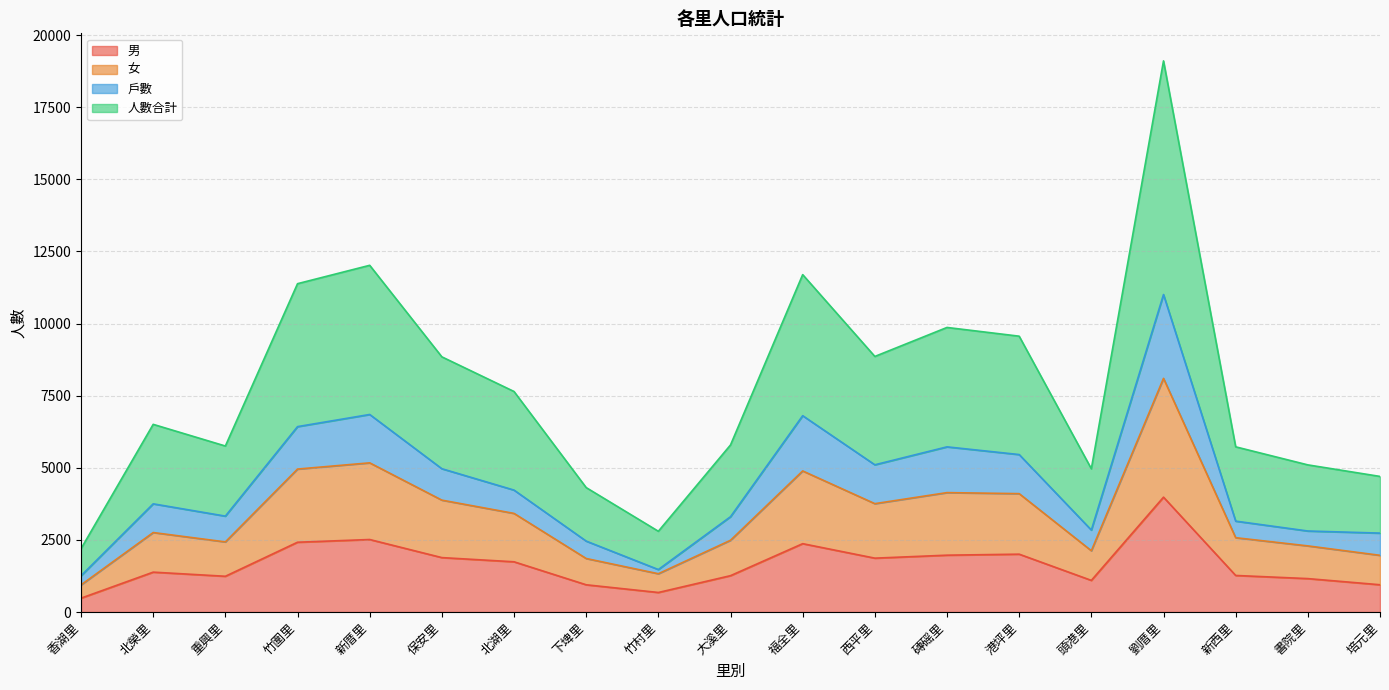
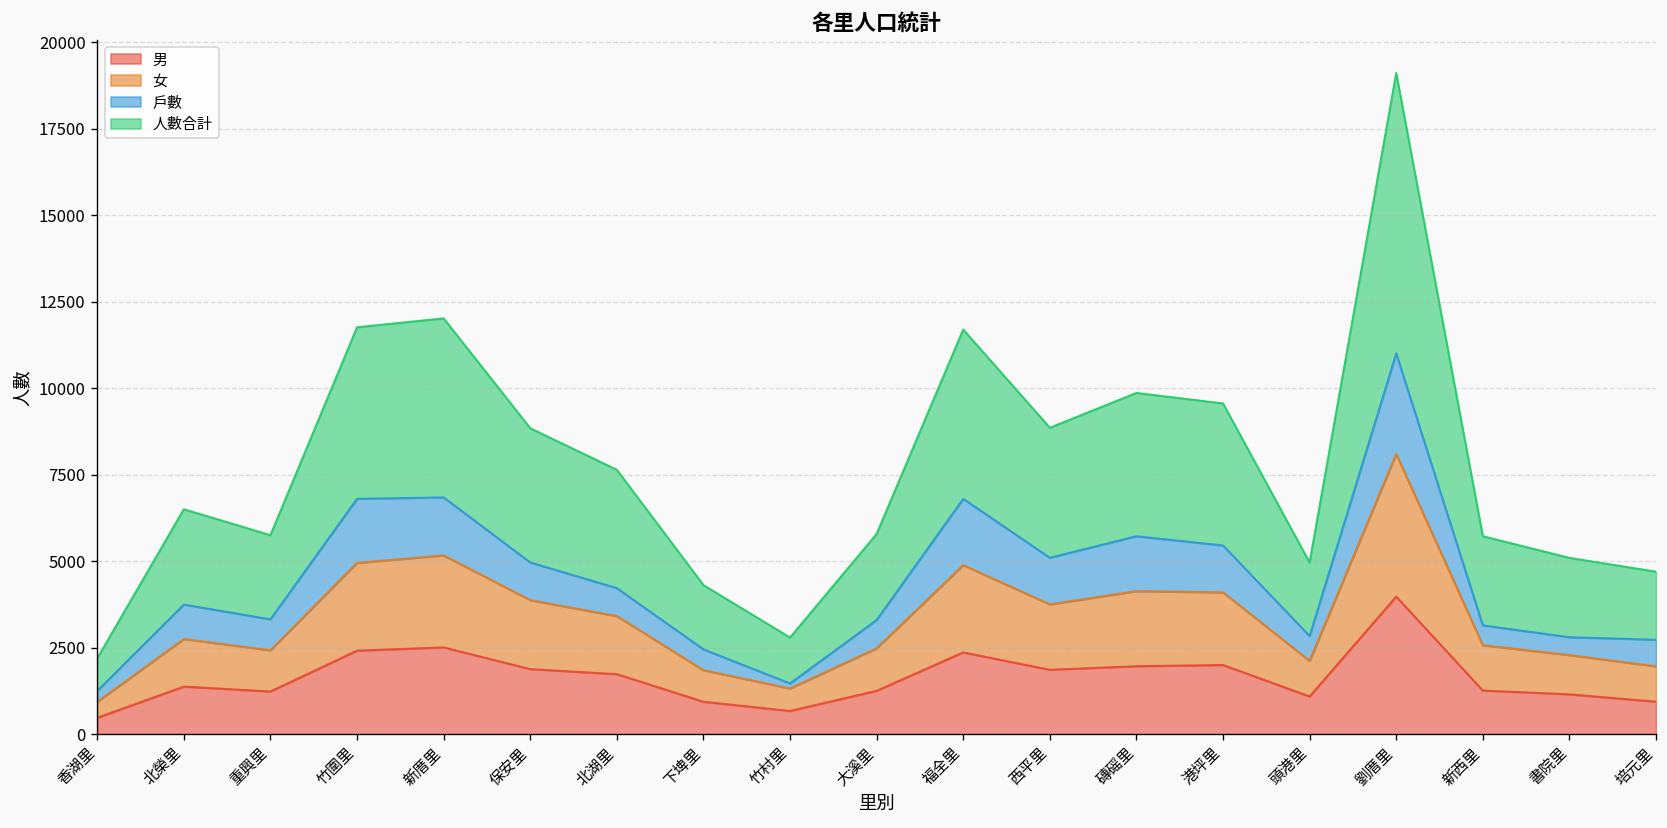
戶數, 竹圍里: 1500 -> 1900
